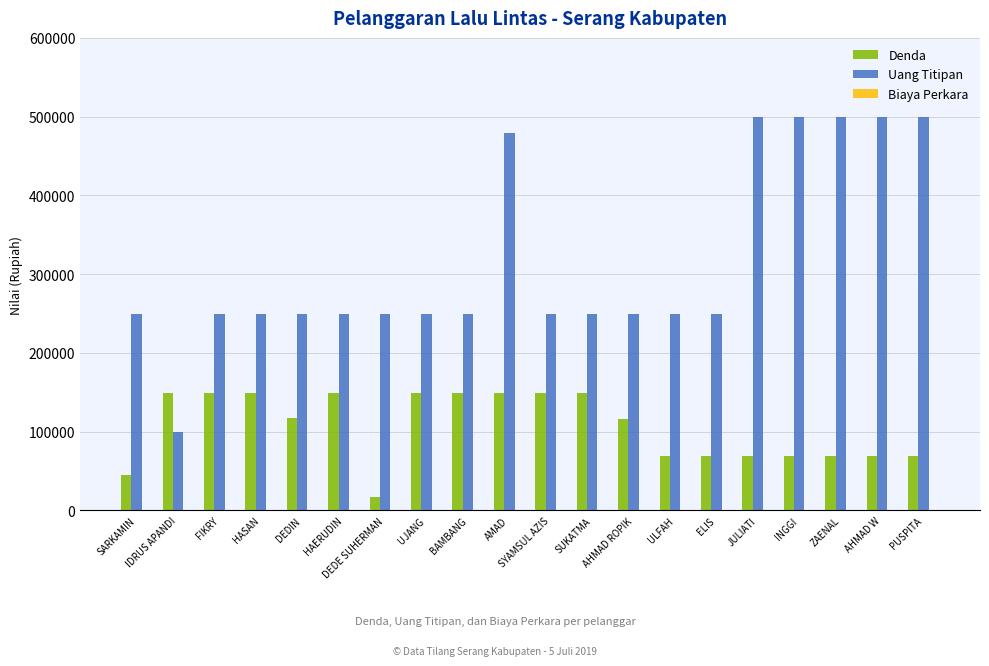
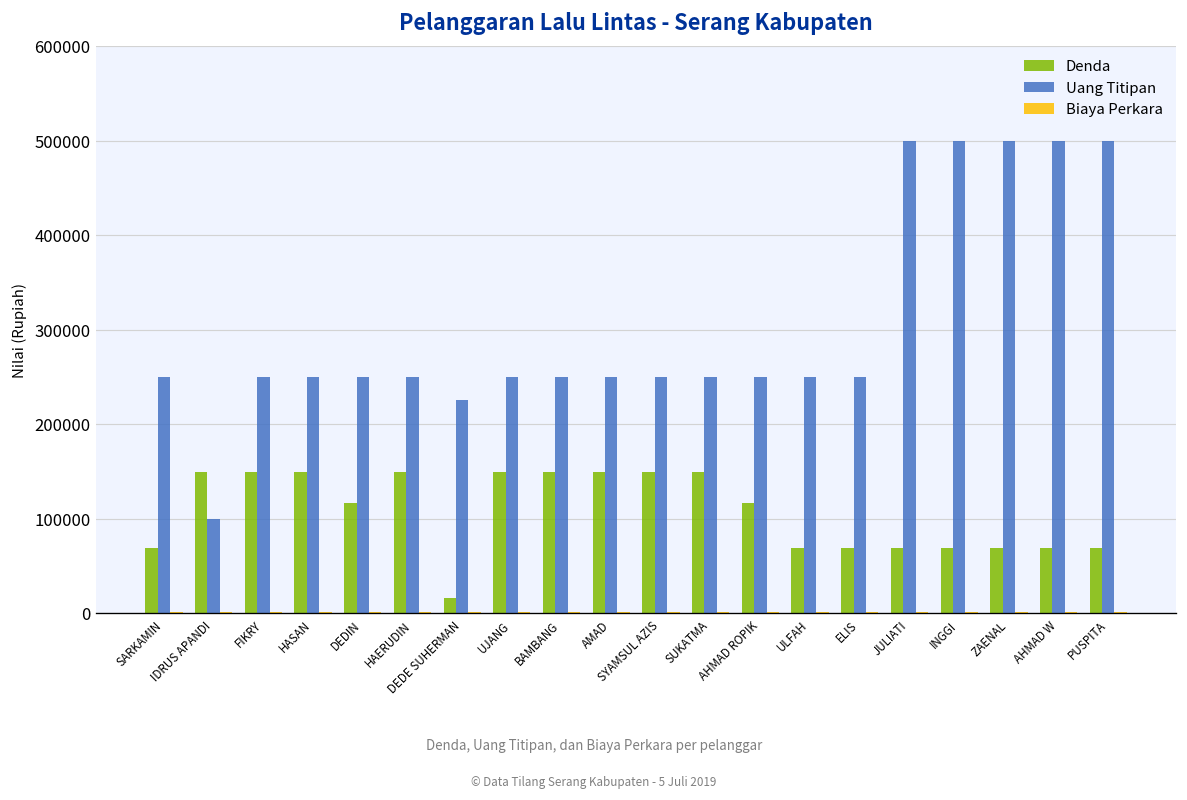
Denda, SARKAMIN: 50000 -> 70000
Uang Titipan, DEDE SUHERMAN: 250000 -> 230000
Uang Titipan, AMAD: 480000 -> 250000
